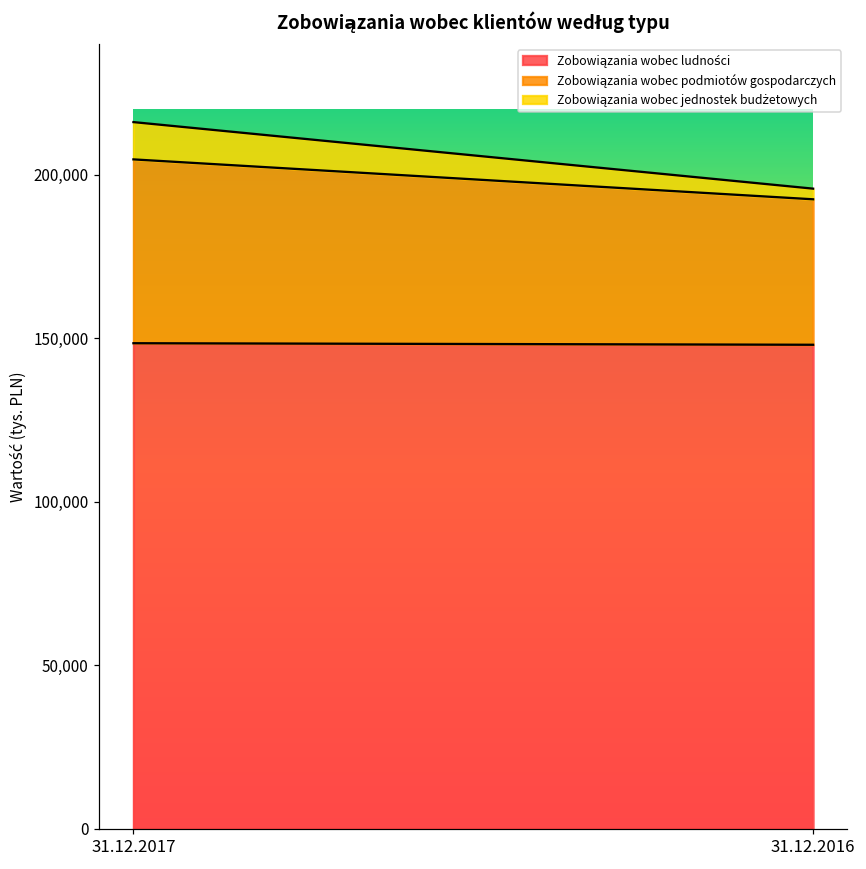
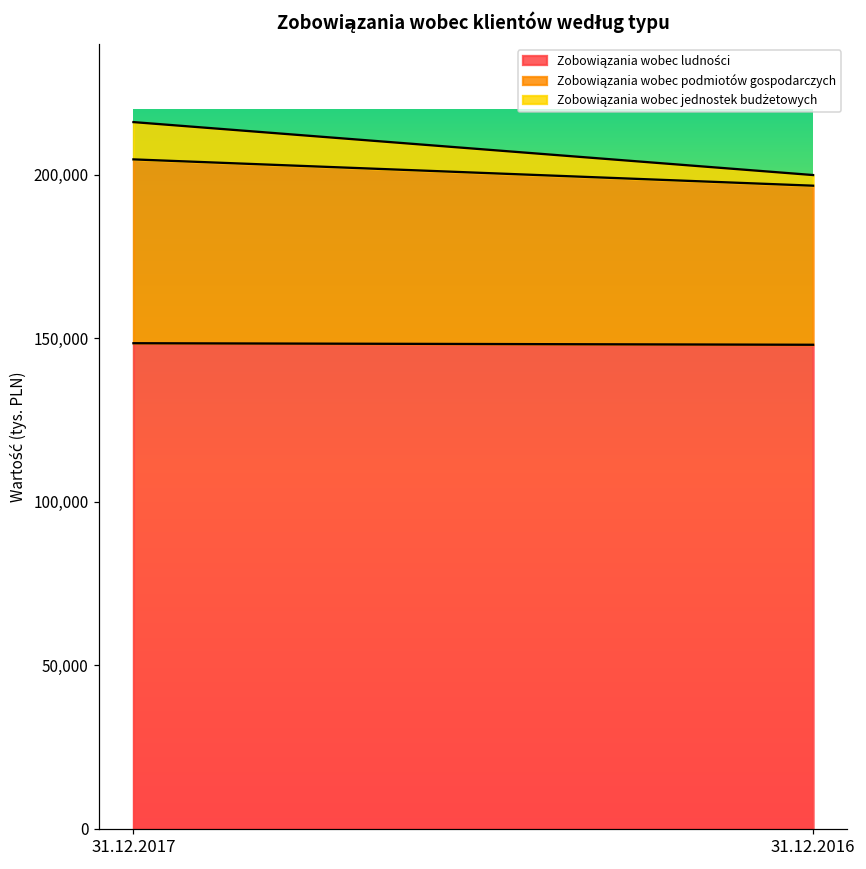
Zobowiązania wobec podmiotów gospodarczych, 31.12.2016: 44,000 -> 49,000
